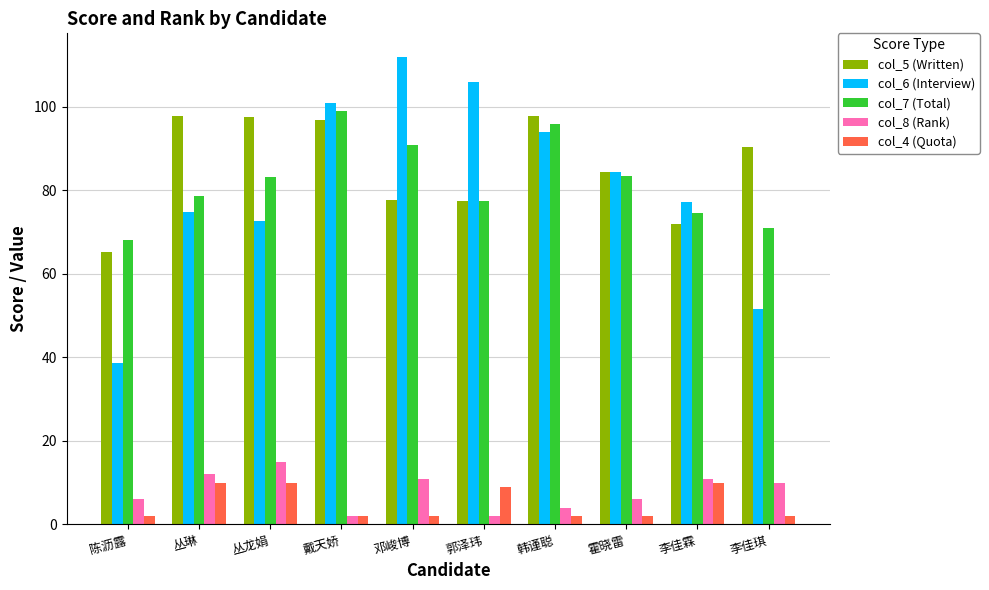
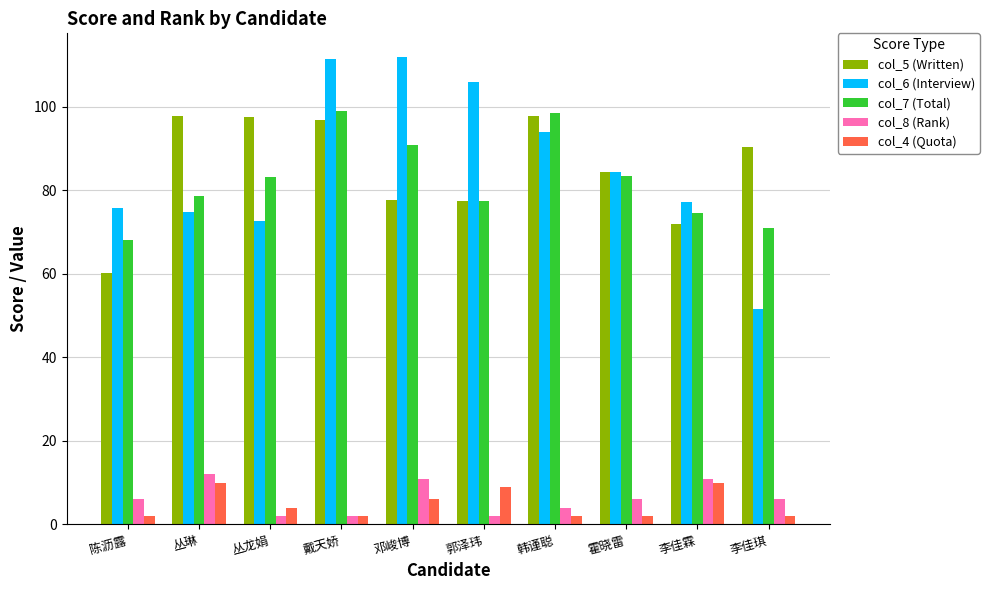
col_5 (Written), 陈沥露: 65 -> 60
col_6 (Interview), 陈沥露: 39 -> 76
col_8 (Rank), 丛龙娟: 15 -> 2
col_4 (Quota), 丛龙娟: 10 -> 4
col_6 (Interview), 戴天娇: 101 -> 112
col_4 (Quota), 邓峻博: 2 -> 6
col_7 (Total), 韩谨聪: 96 -> 98
col_8 (Rank), 李佳琪: 10 -> 6
